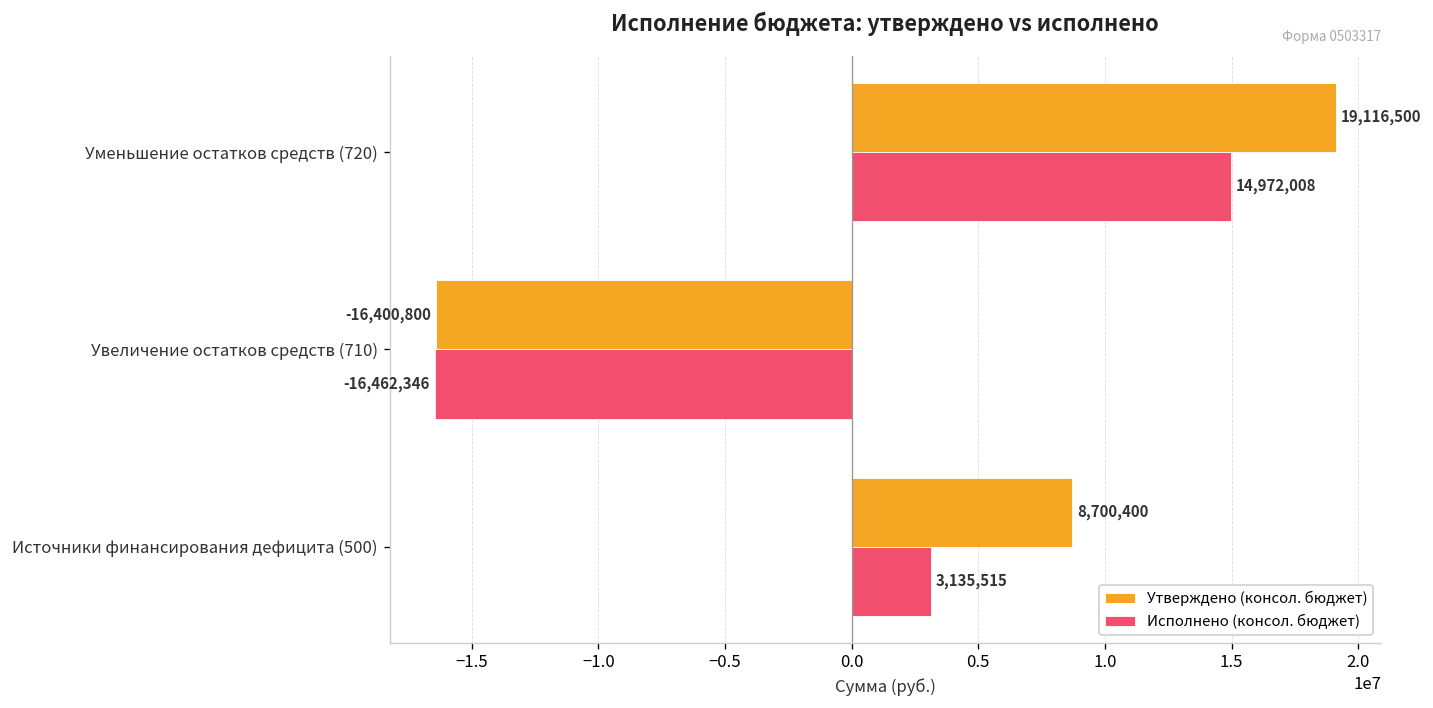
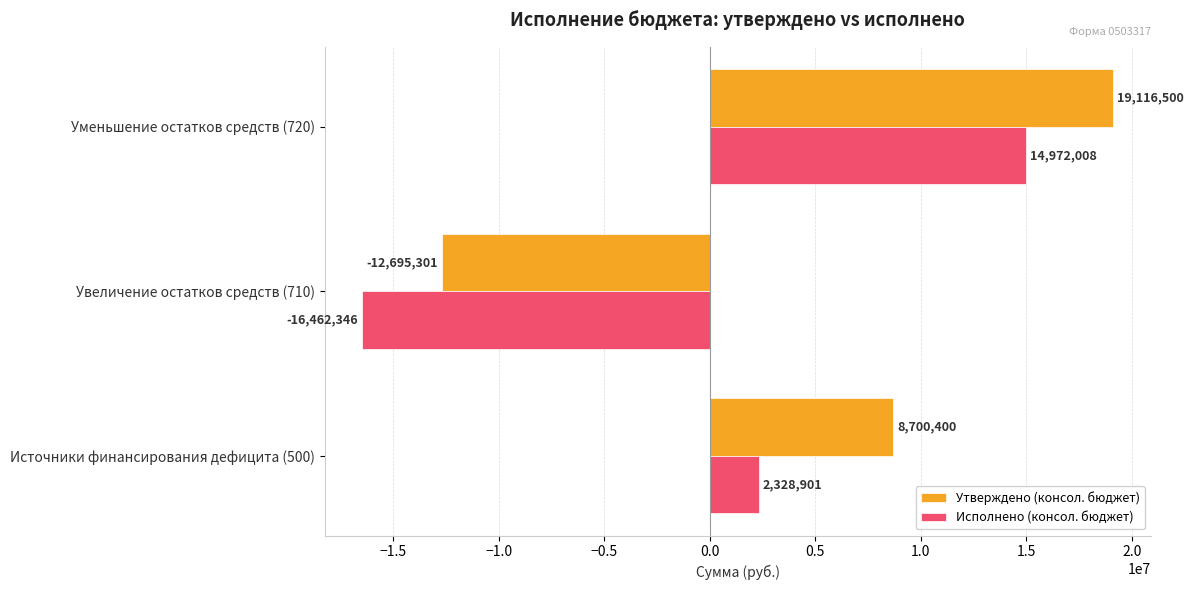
Утверждено (консол. бюджет), Увеличение остатков средств (710): -16,400,800 -> -12,695,301
Исполнено (консол. бюджет), Источники финансирования дефицита (500): 3,135,515 -> 2,328,901
